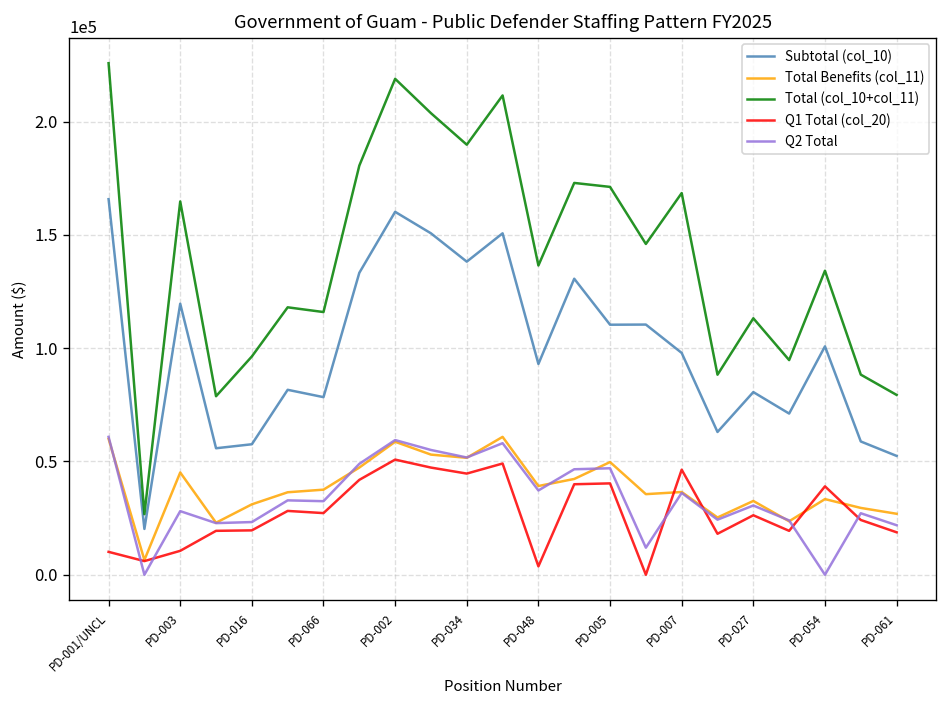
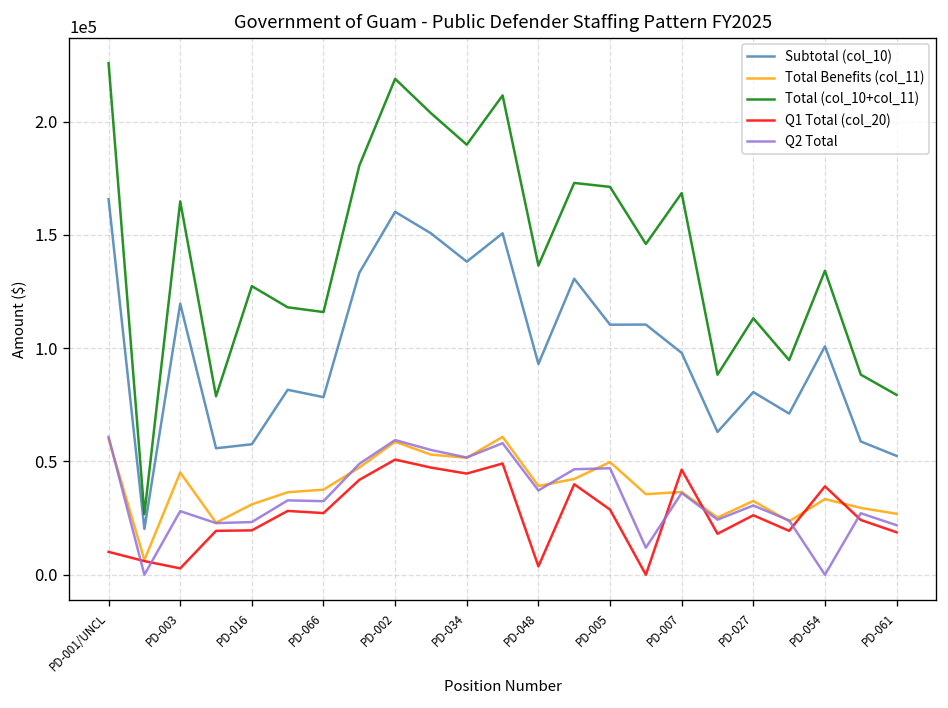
Q1 Total (col_20), PD-003: 11000 -> 3000
Total (col_10+col_11), PD-016: 96000 -> 127000
Q1 Total (col_20), PD-005: 40000 -> 29000
